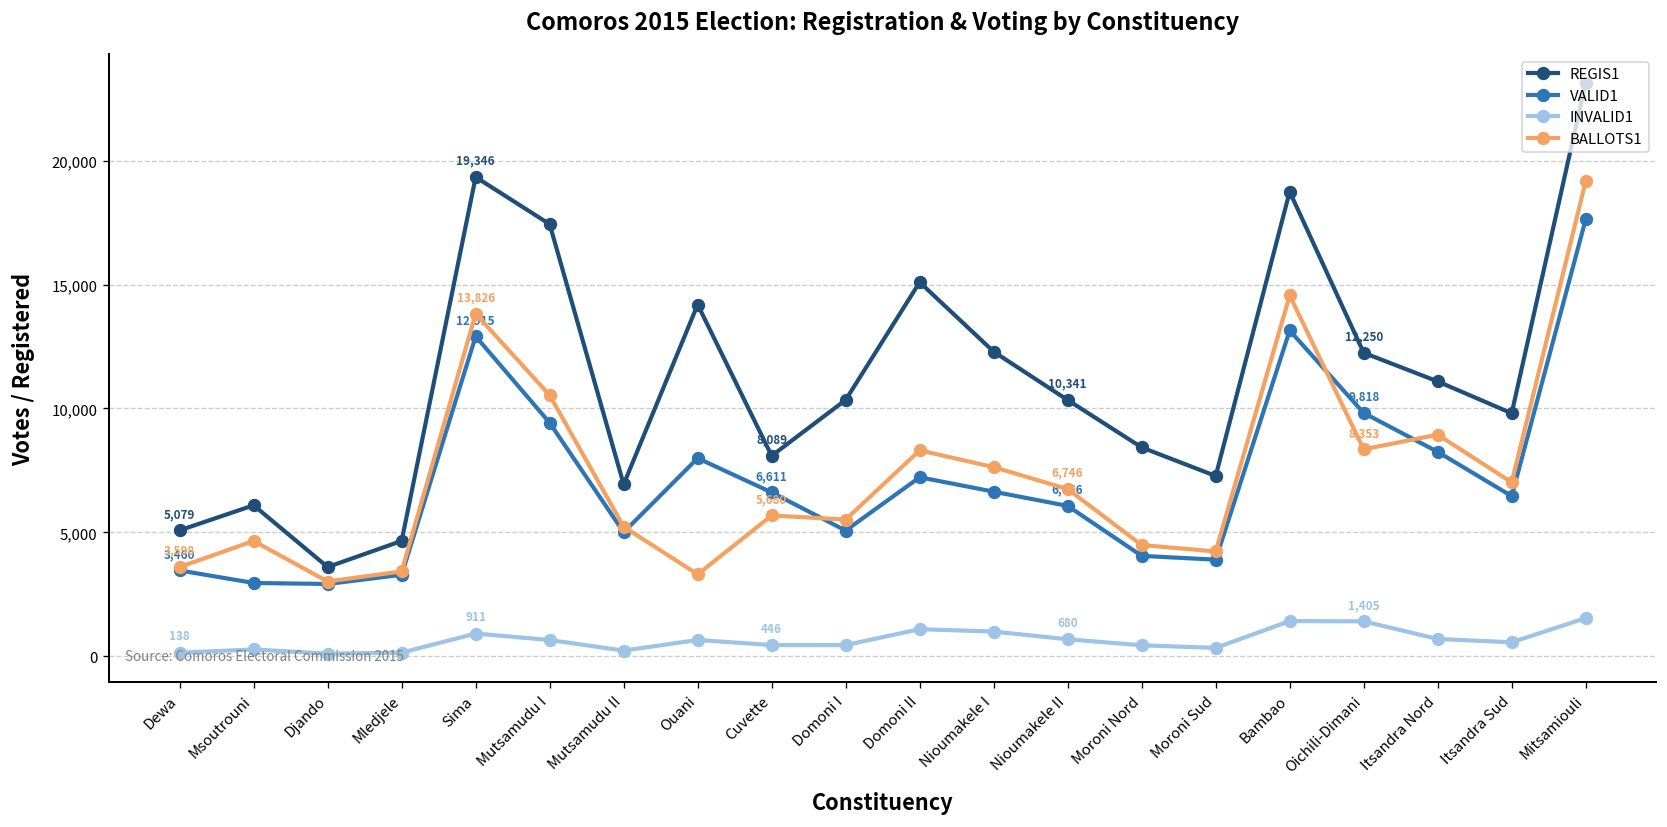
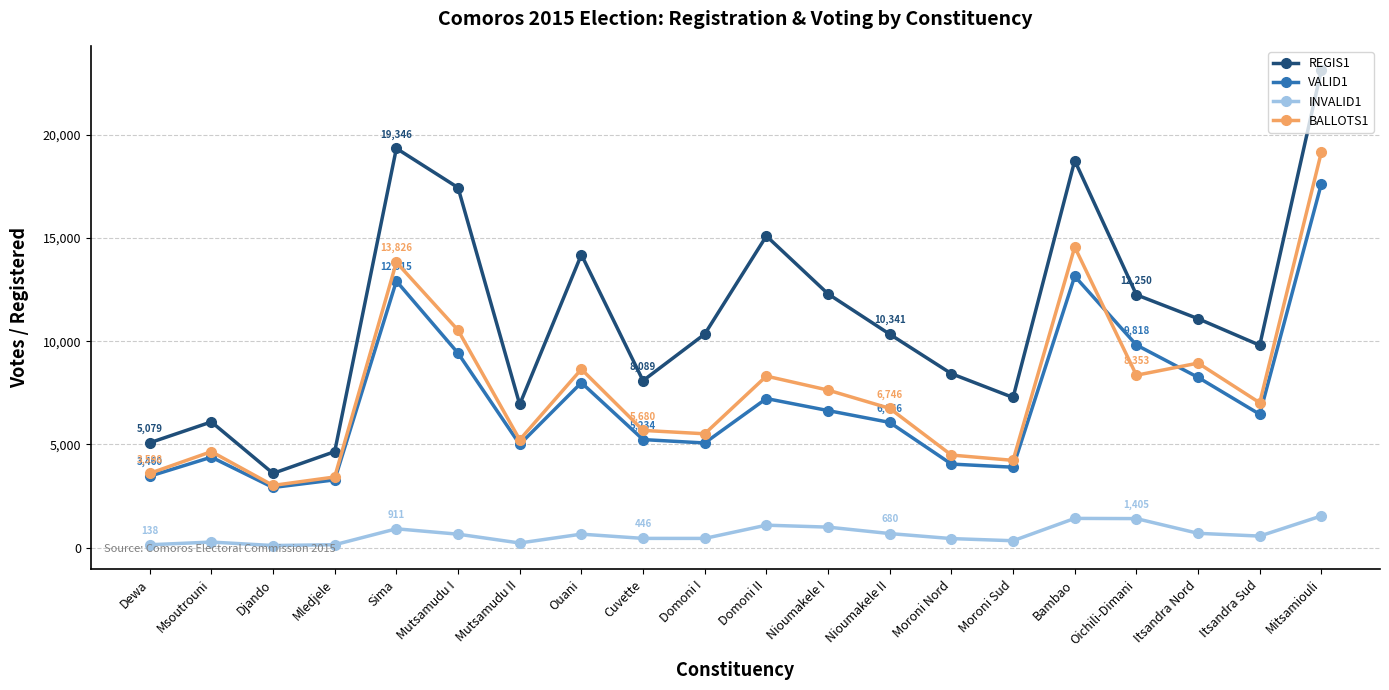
VALID1, Msoutrouni: 3,000 -> 4,400
BALLOTS1, Ouani: 3,300 -> 8,600
VALID1, Cuvette: 6,611 -> 5,234
